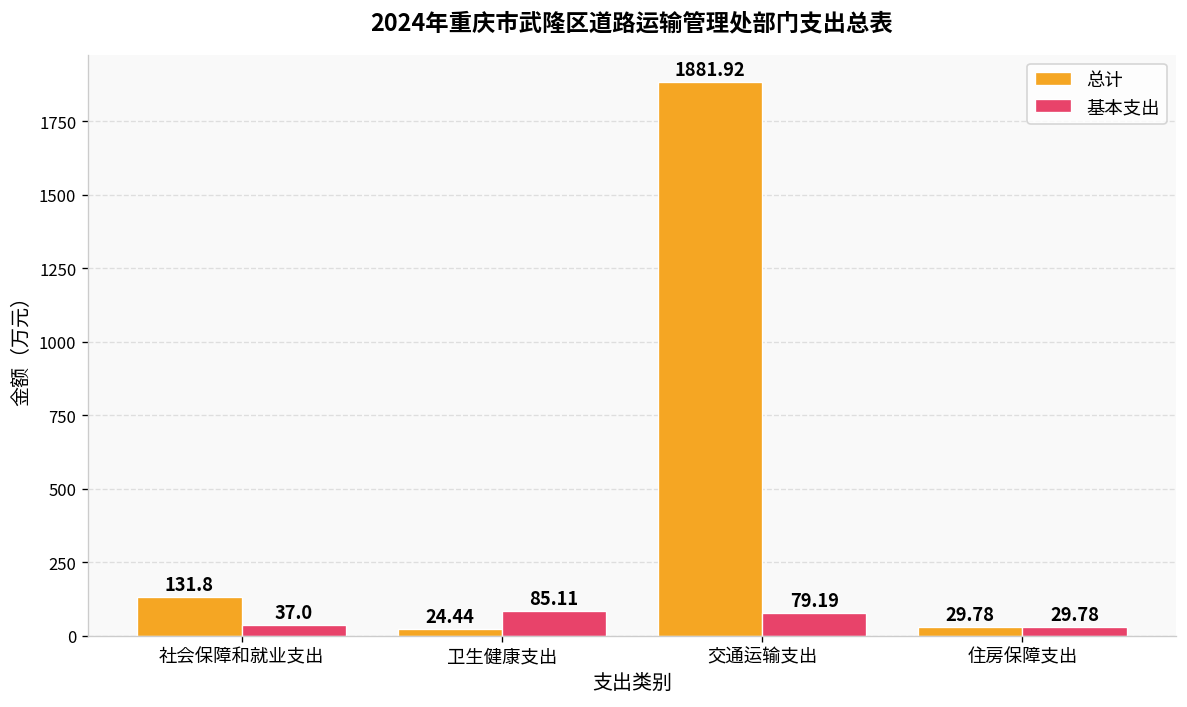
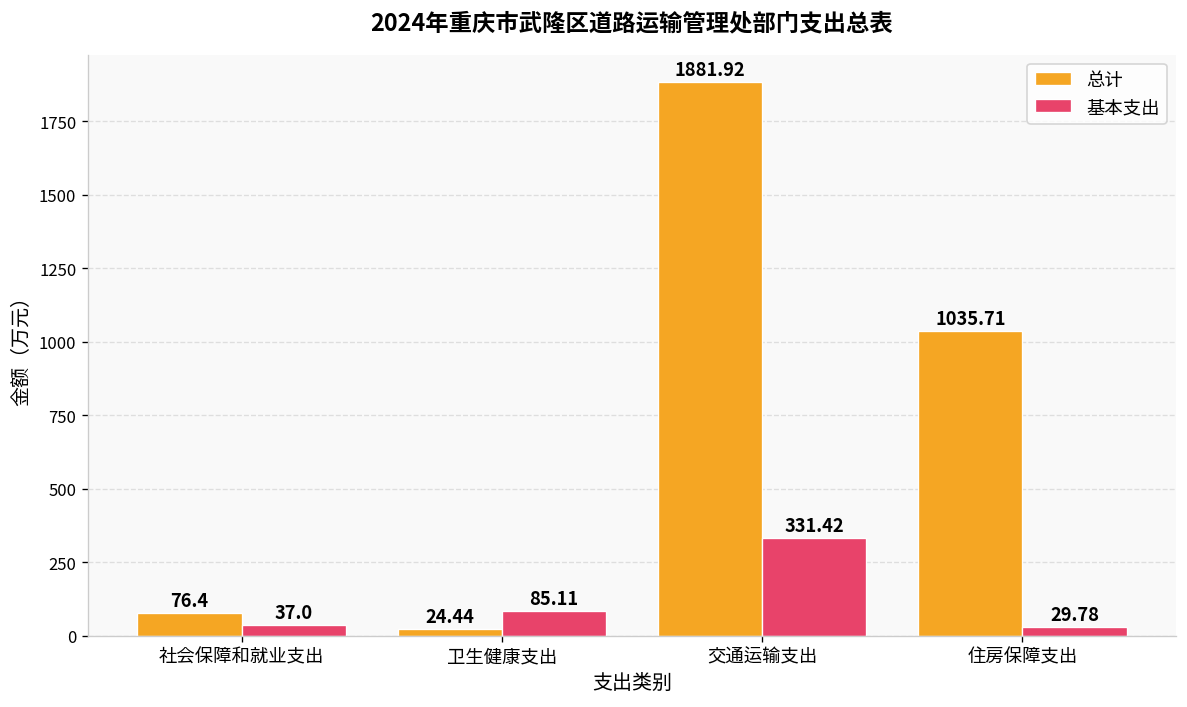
总计, 社会保障和就业支出: 131.8 -> 76.4
基本支出, 交通运输支出: 79.19 -> 331.42
总计, 住房保障支出: 29.78 -> 1035.71
